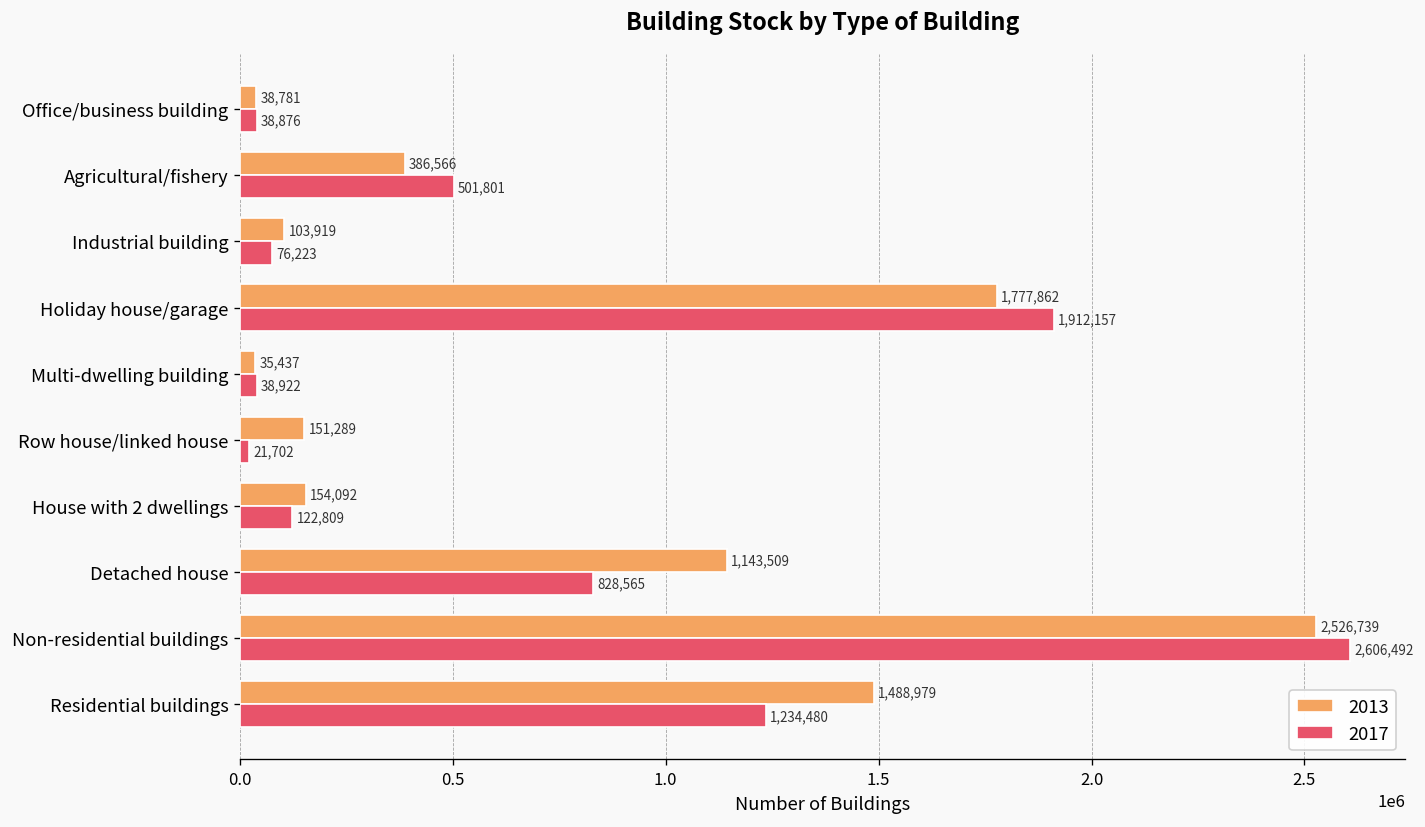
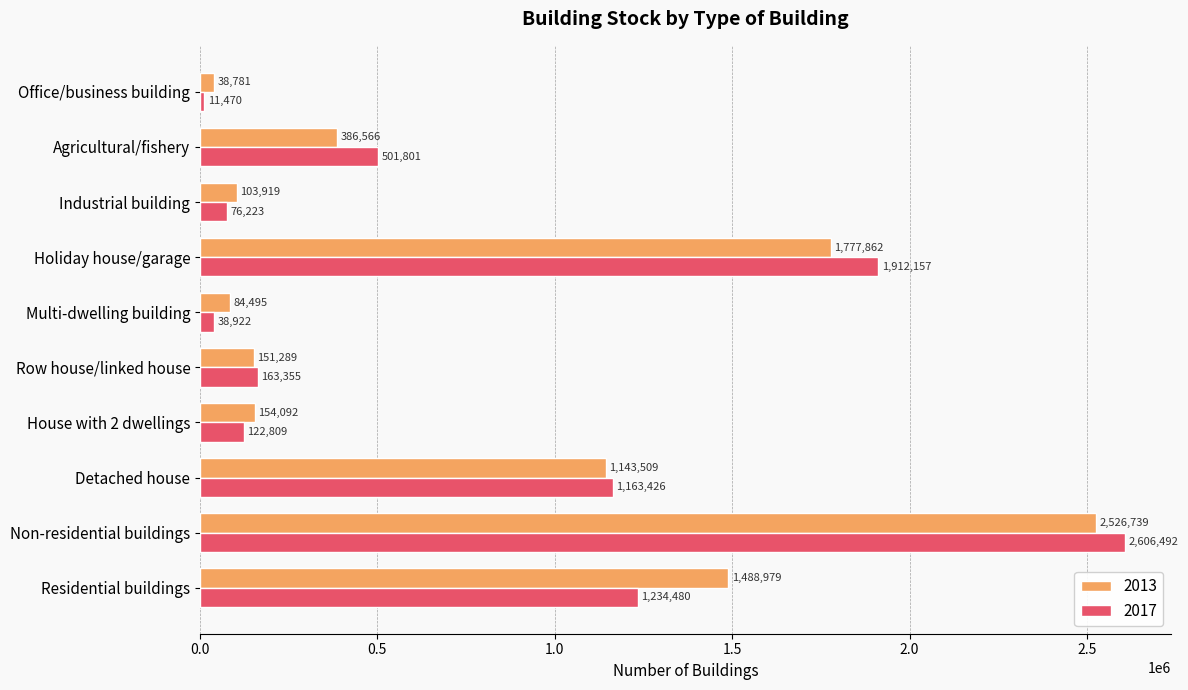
2017, Office/business building: 38,876 -> 11,470
2013, Multi-dwelling building: 35,437 -> 84,495
2017, Row house/linked house: 21,702 -> 163,355
2017, Detached house: 828,565 -> 1,163,426
